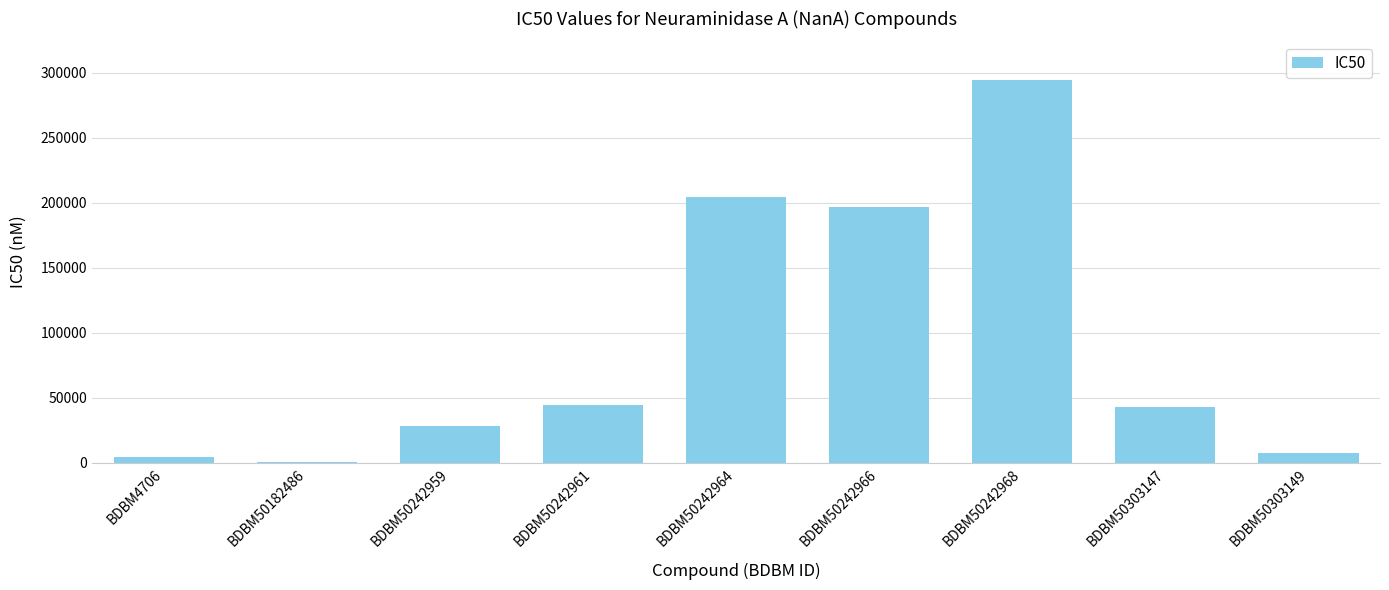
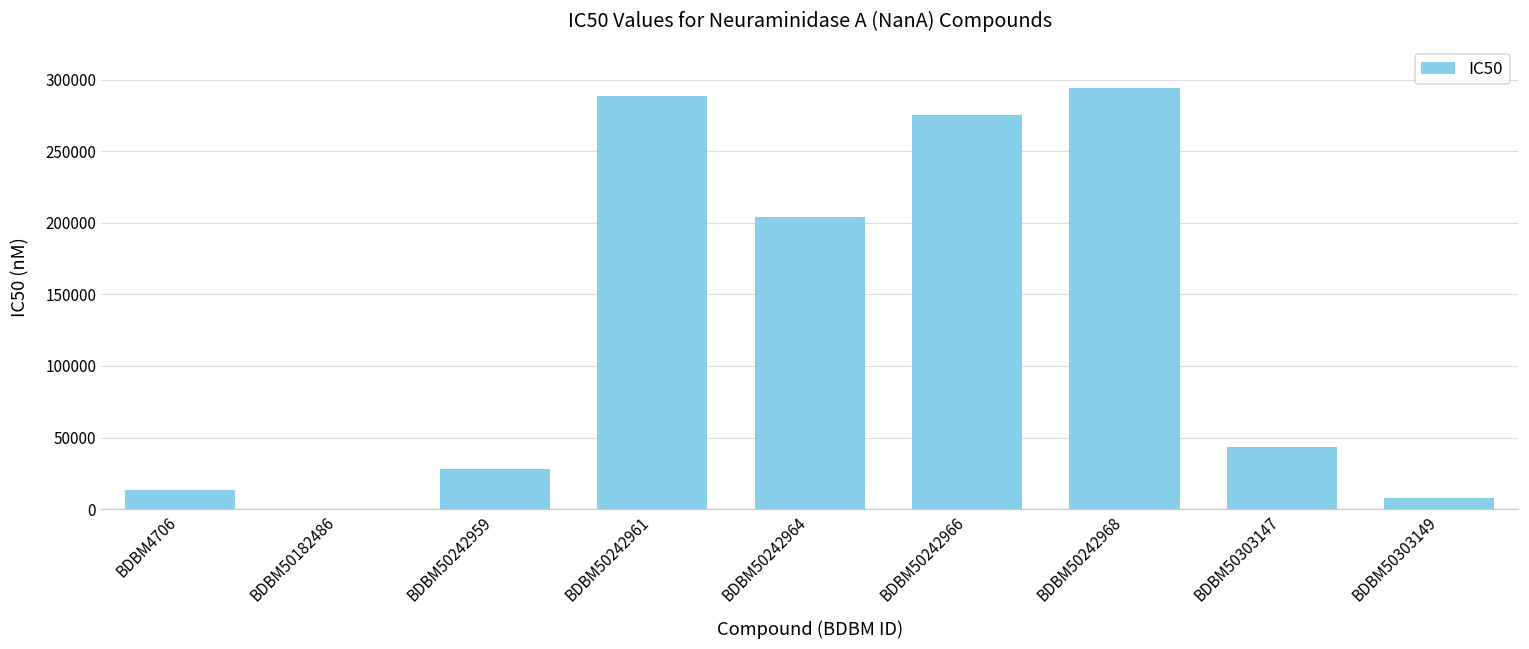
BDBM4706: 5000 -> 13000
BDBM50242961: 44000 -> 289000
BDBM50242966: 197000 -> 275000
